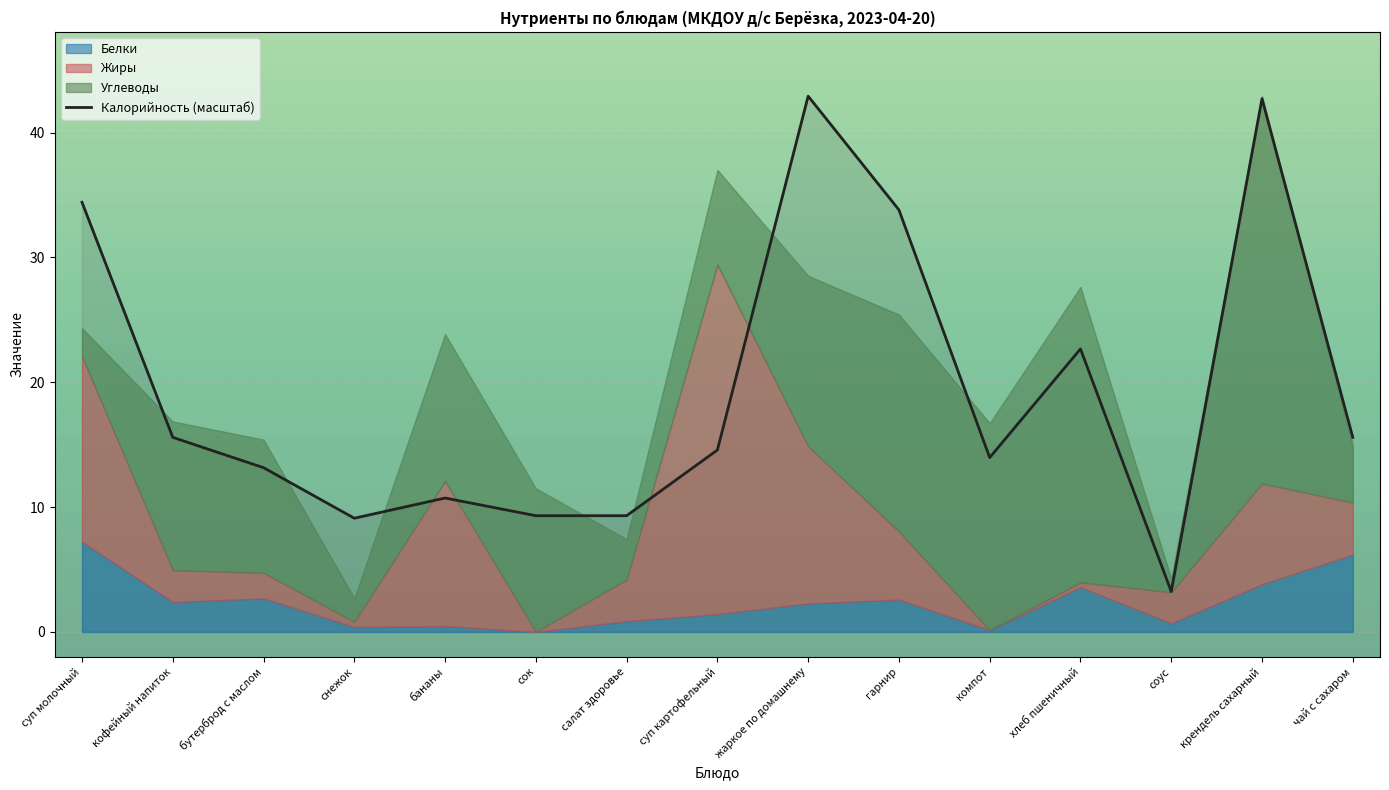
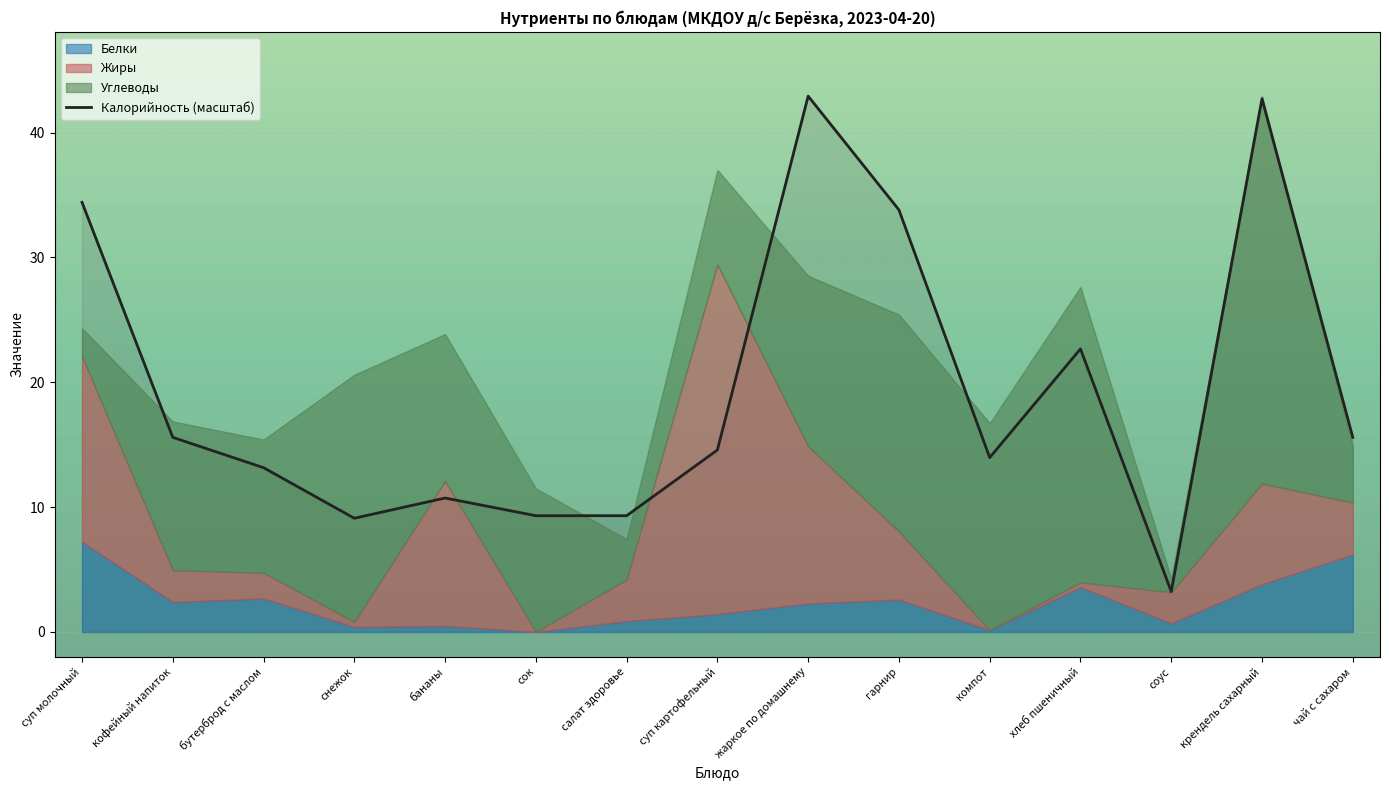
Углеводы, снежок: 1.9 -> 19.8
